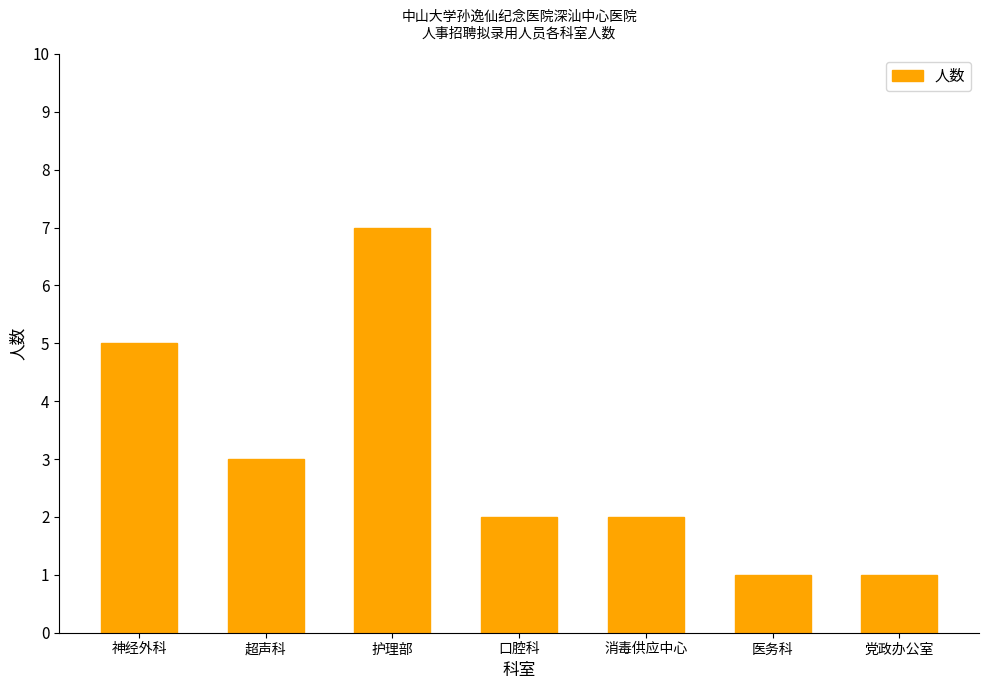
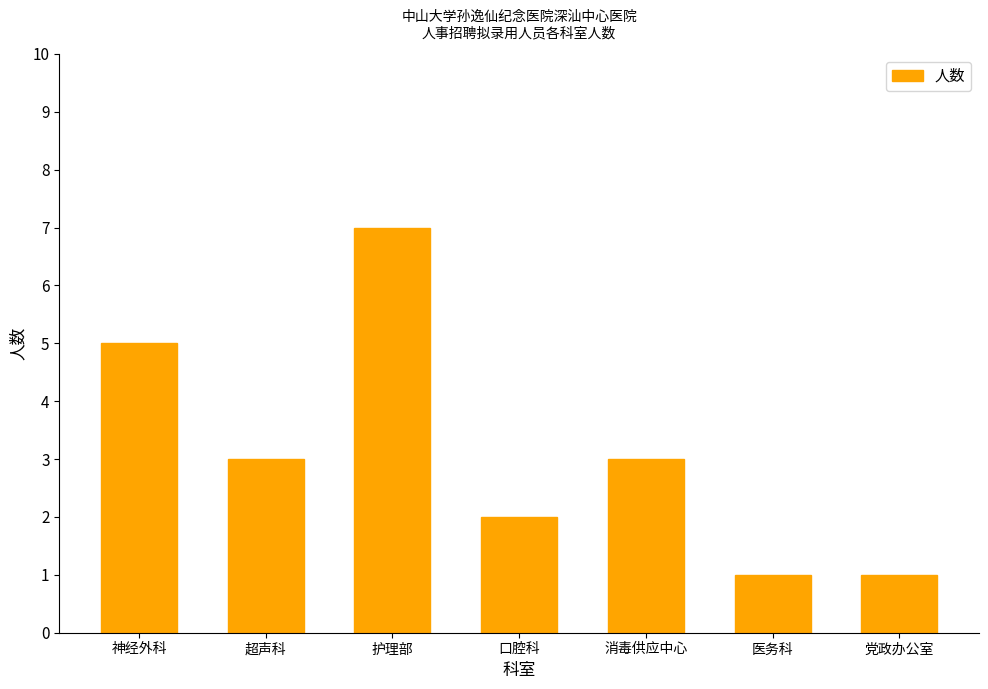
消毒供应中心: 2 -> 3
